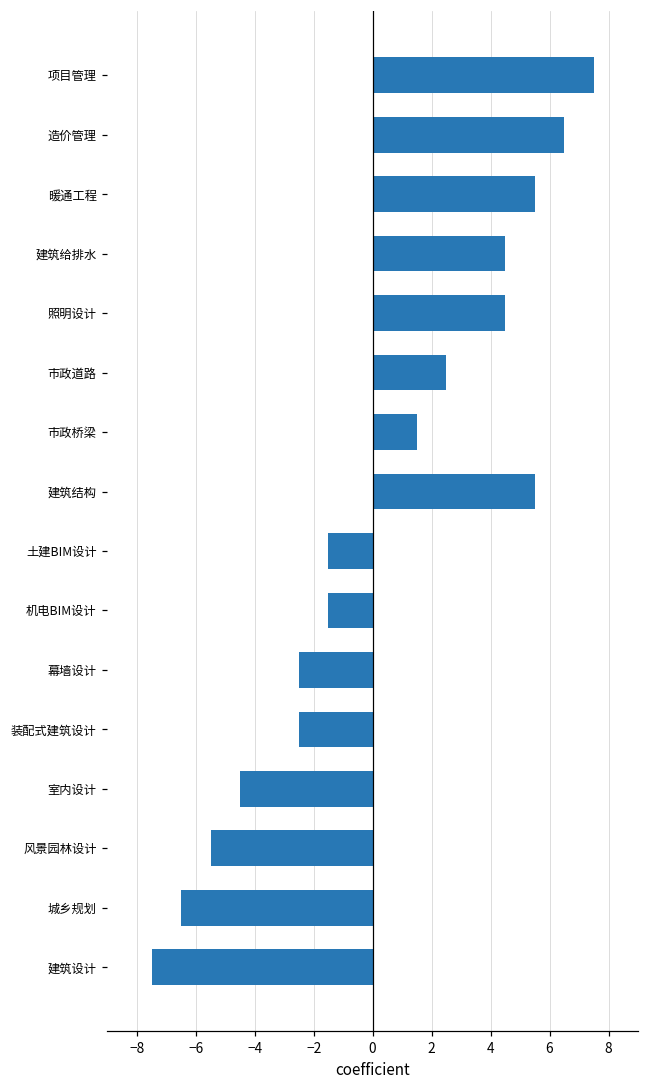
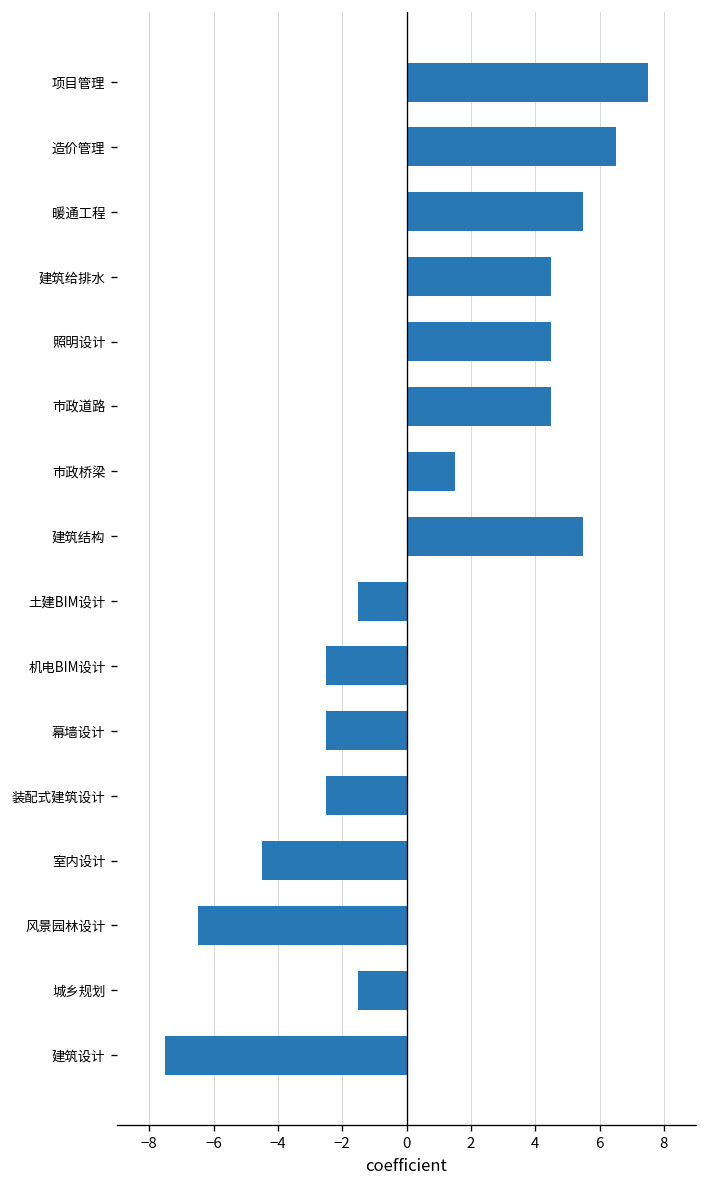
市政道路: 2.5 -> 4.5
机电BIM设计: -1.5 -> -2.5
风景园林设计: -5.5 -> -6.5
城乡规划: -6.5 -> -1.5
